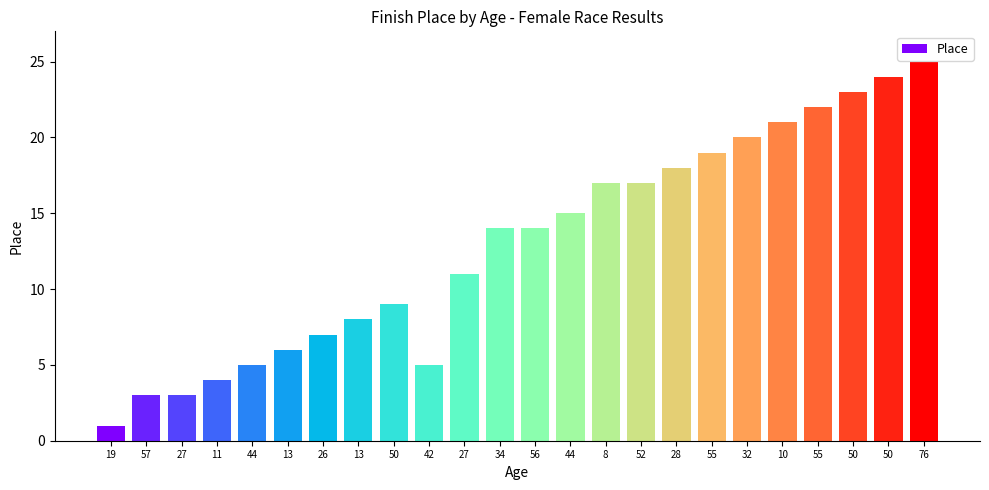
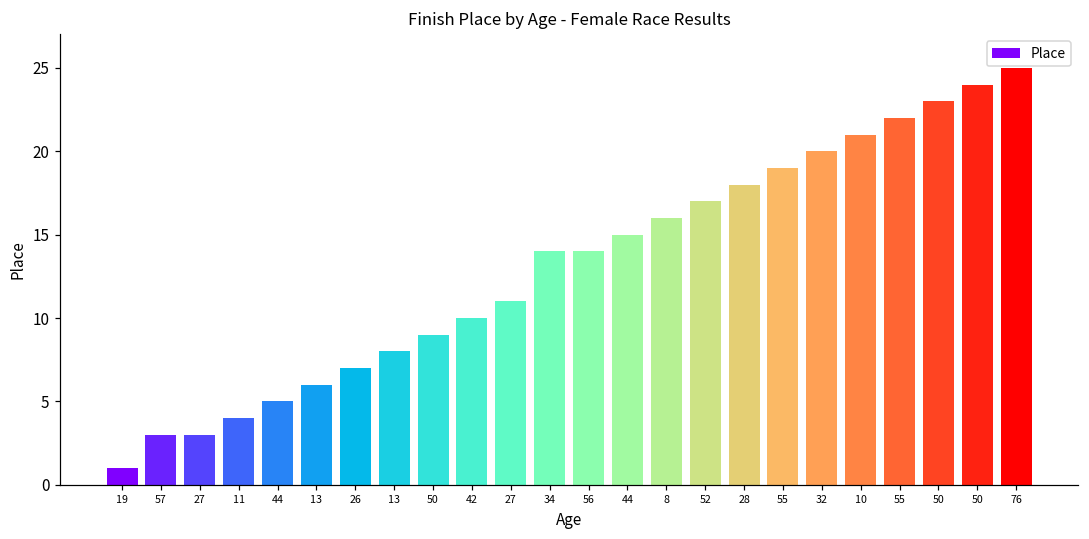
42: 5 -> 10
8: 17 -> 16
